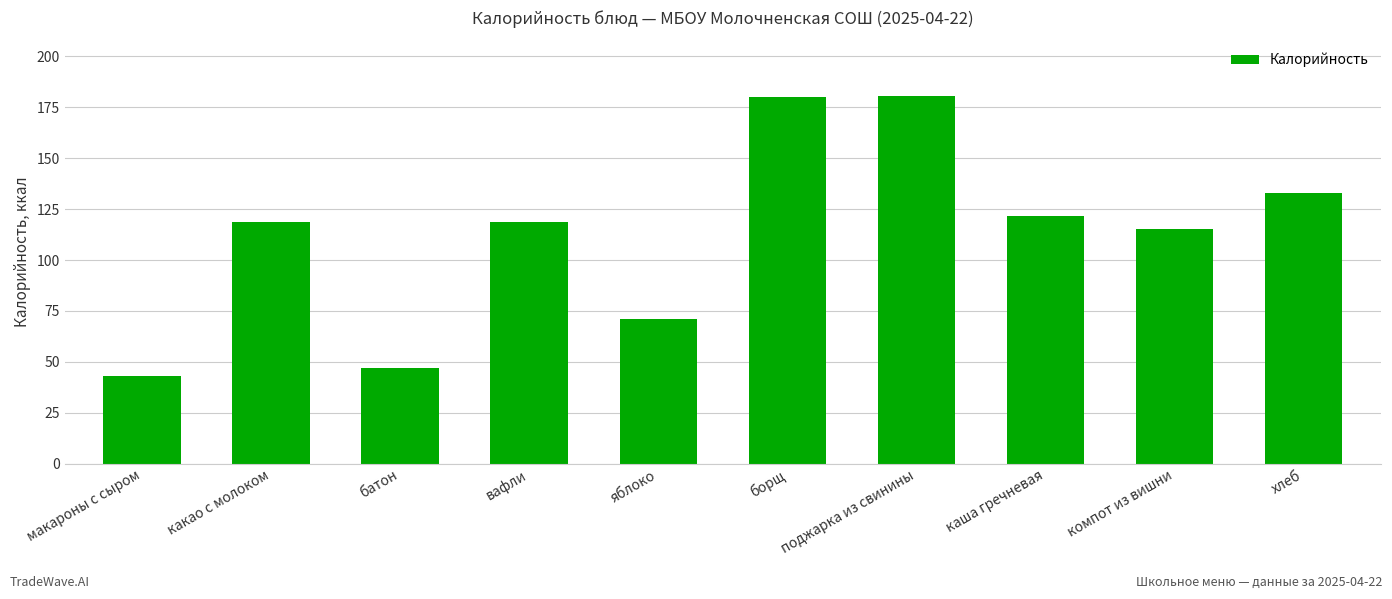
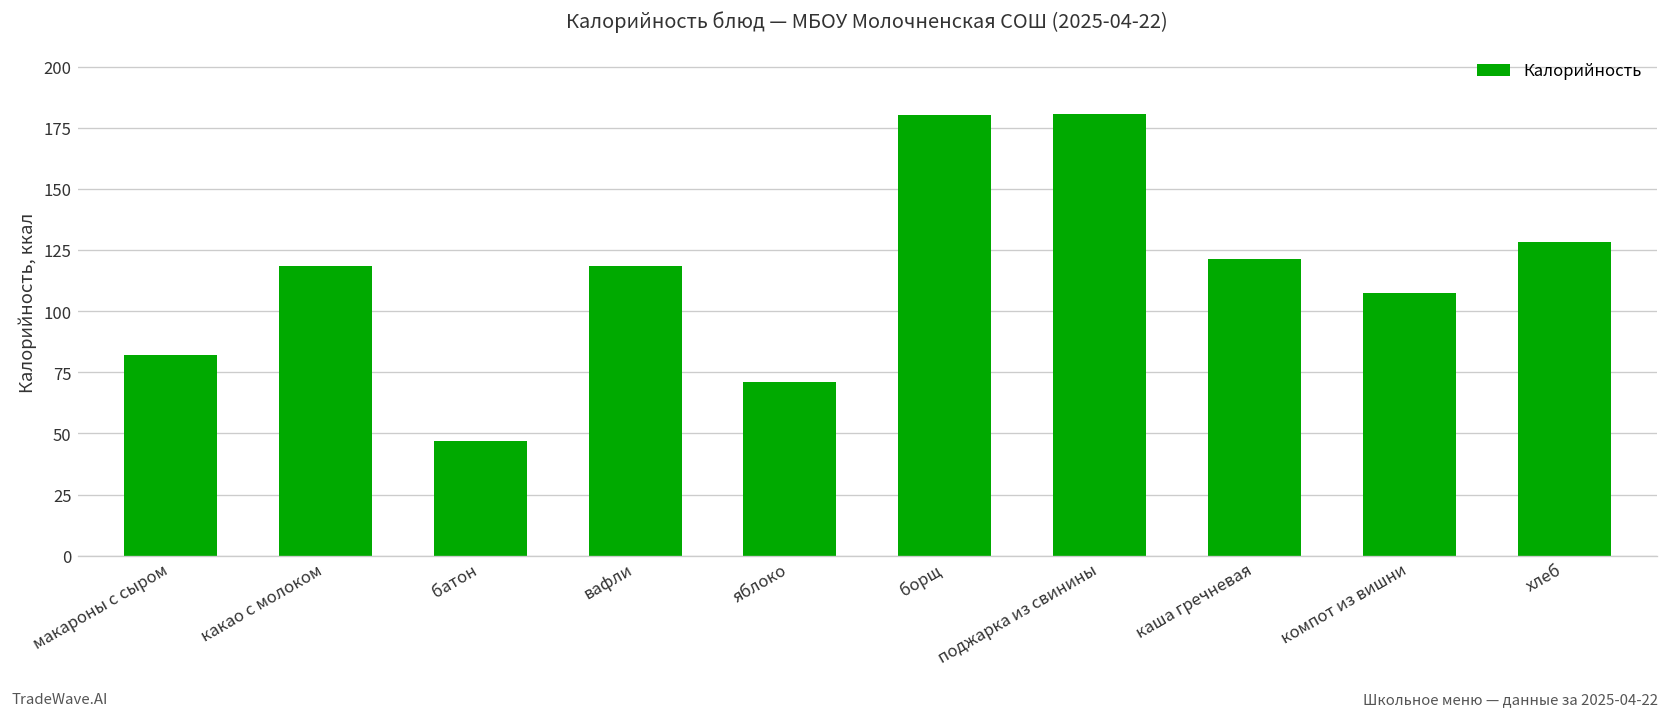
макароны с сыром: 43 -> 82
компот из вишни: 115 -> 107
хлеб: 133 -> 128
